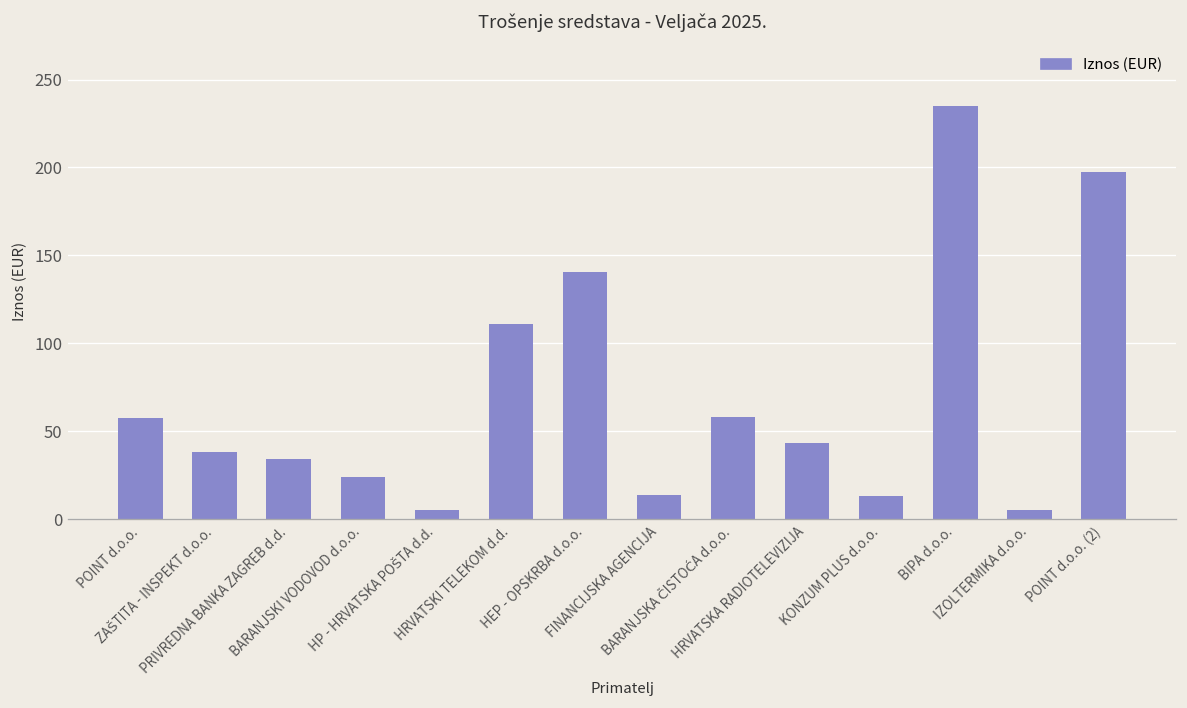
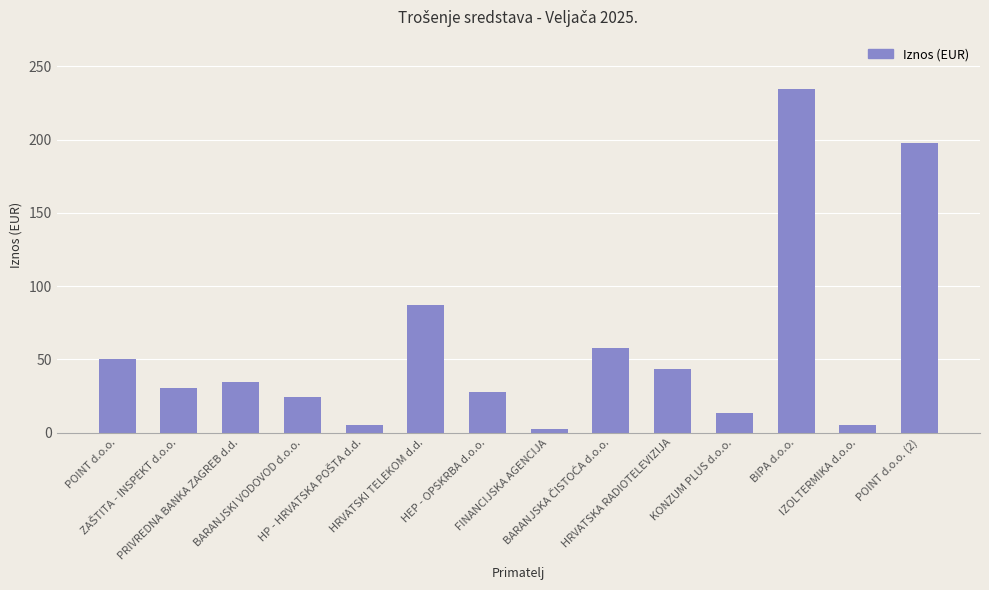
POINT d.o.o.: 58 -> 50
ZAŠTITA - INSPEKT d.o.o.: 38 -> 30
HRVATSKI TELEKOM d.d.: 111 -> 87
HEP - OPSKRBA d.o.o.: 141 -> 28
FINANCIJSKA AGENCIJA: 13 -> 3
